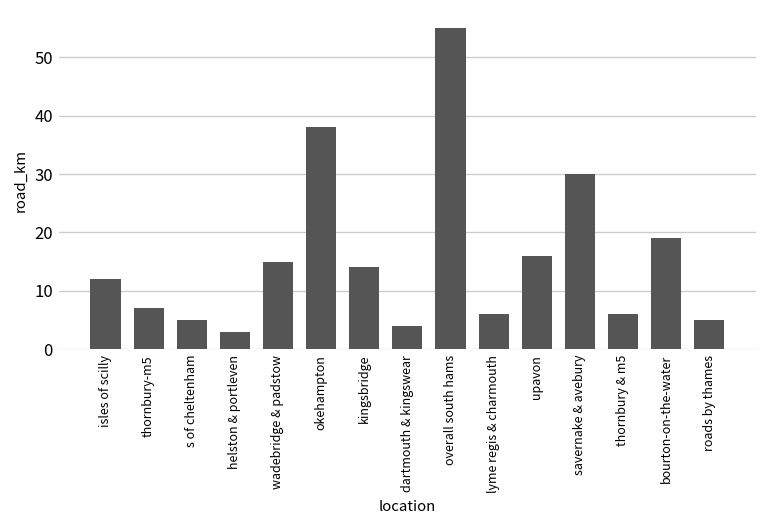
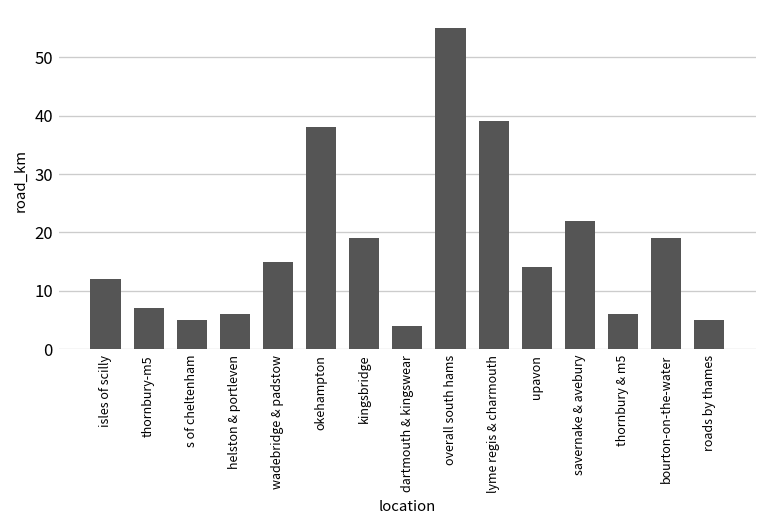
helston & portleven: 3 -> 6
kingsbridge: 14 -> 19
lyme regis & charmouth: 6 -> 39
upavon: 16 -> 14
savernake & avebury: 30 -> 22
